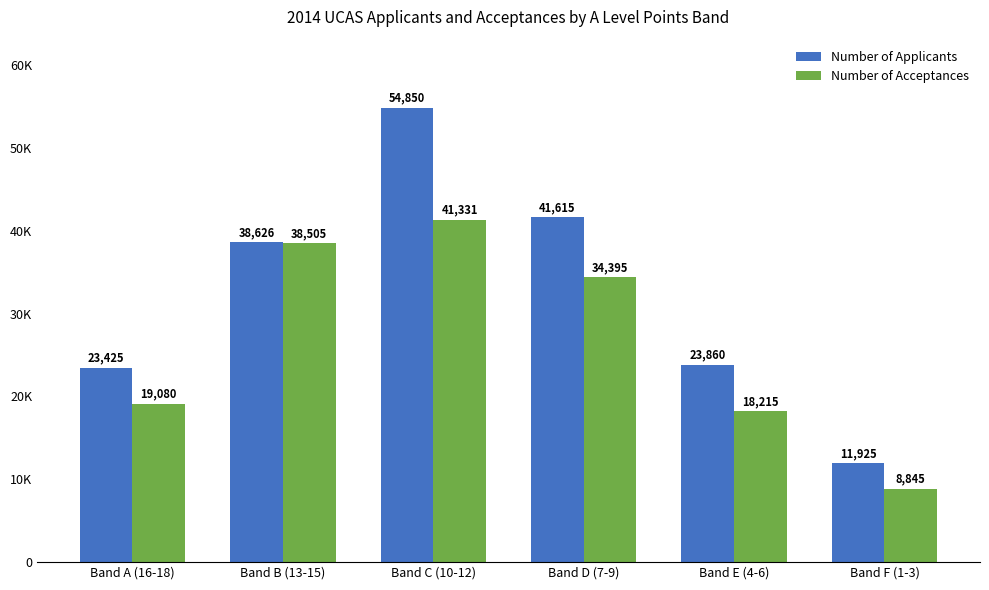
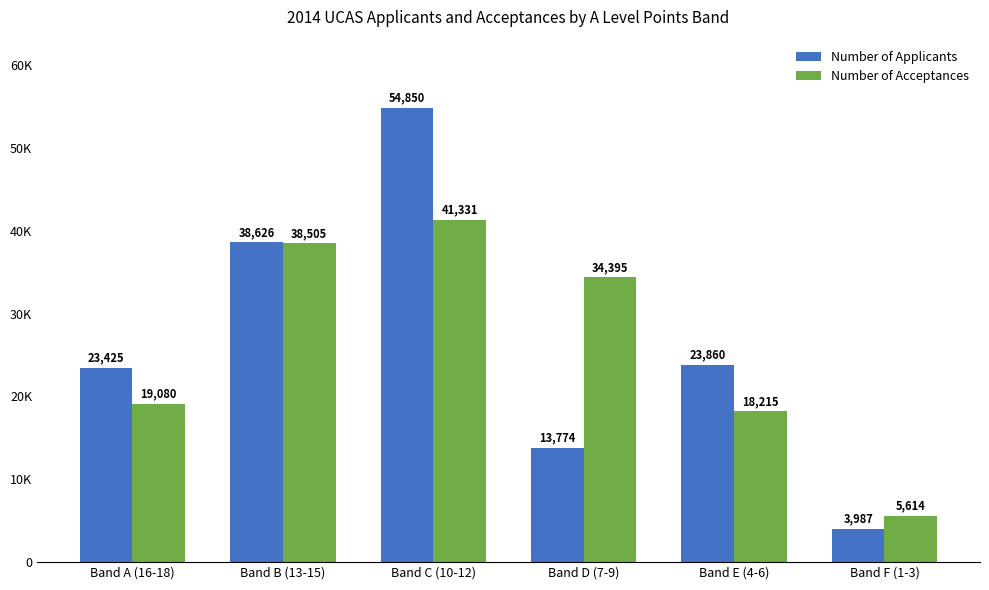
Number of Applicants, Band D (7-9): 41,615 -> 13,774
Number of Applicants, Band F (1-3): 11,925 -> 3,987
Number of Acceptances, Band F (1-3): 8,845 -> 5,614
